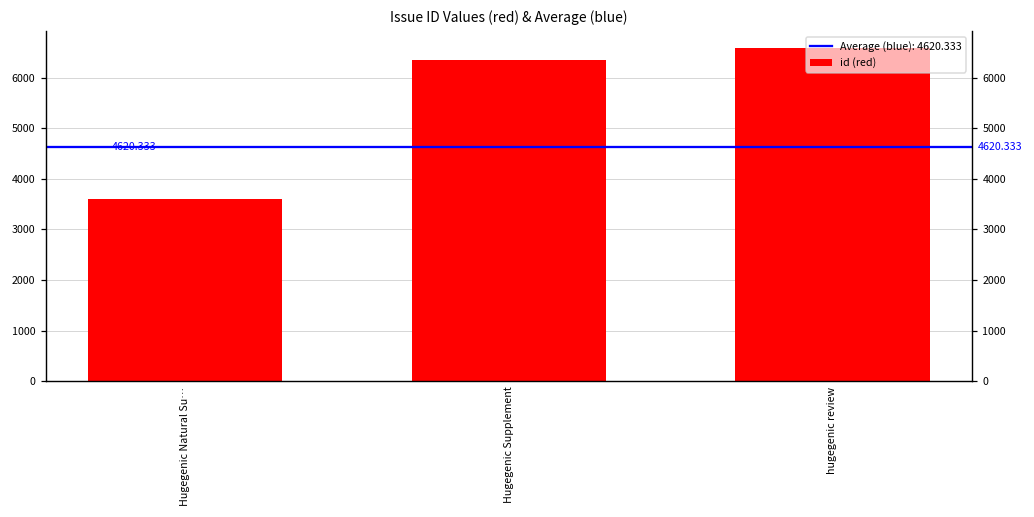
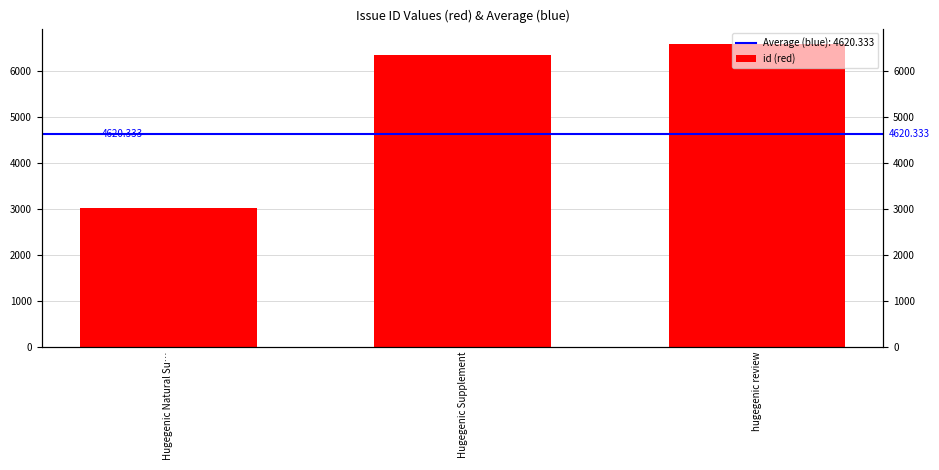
Hugegenic Natural Su…: 3600 -> 3000
